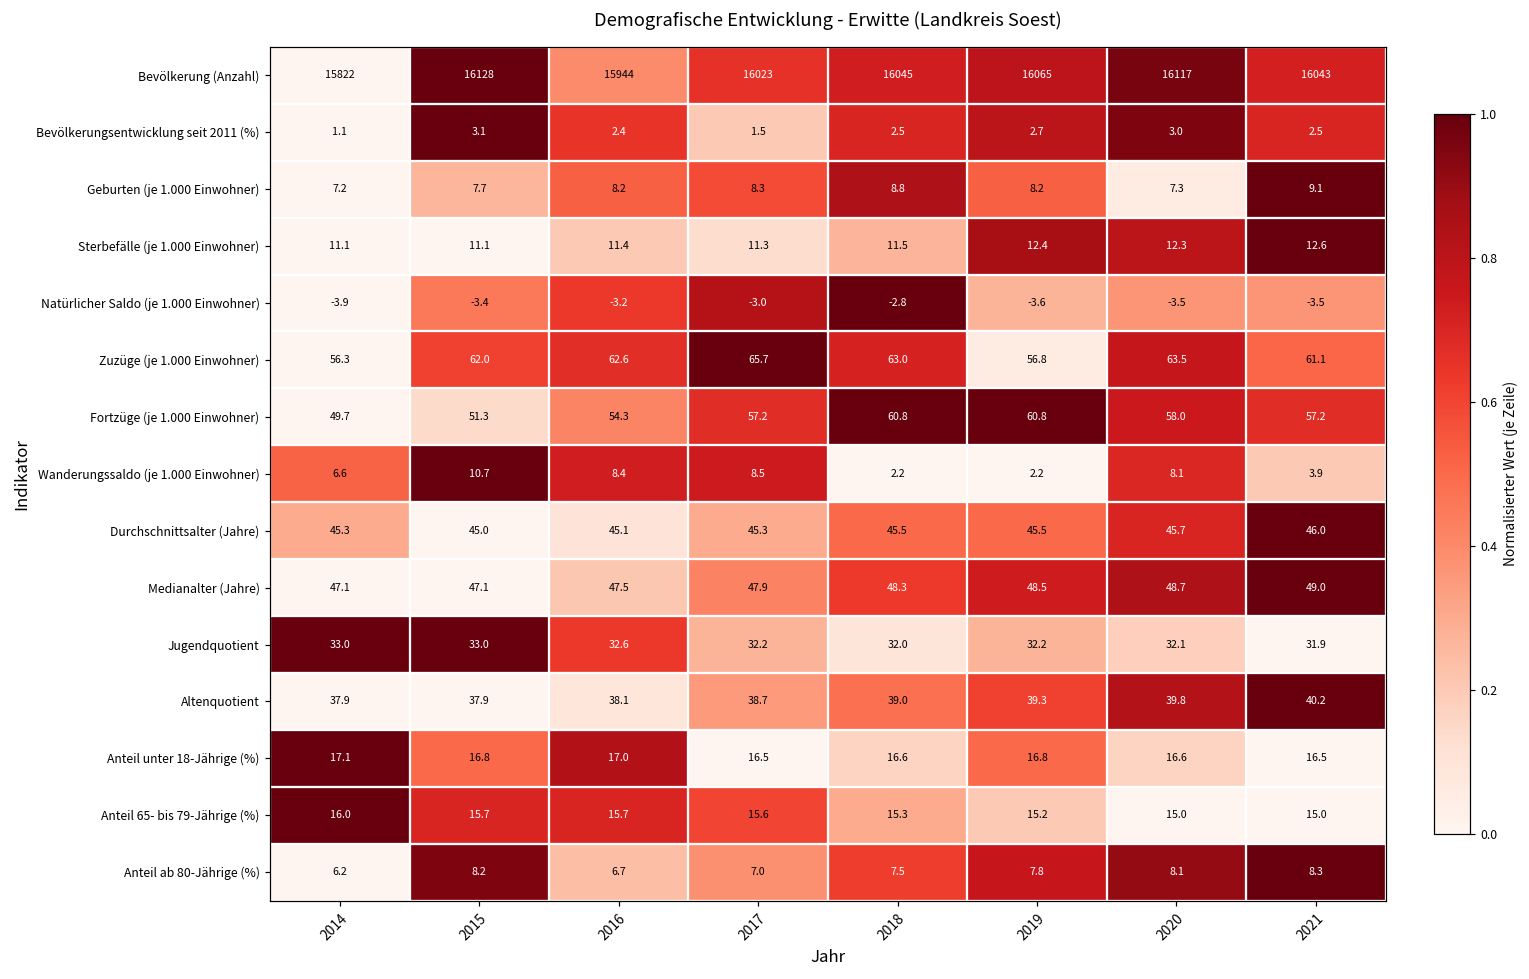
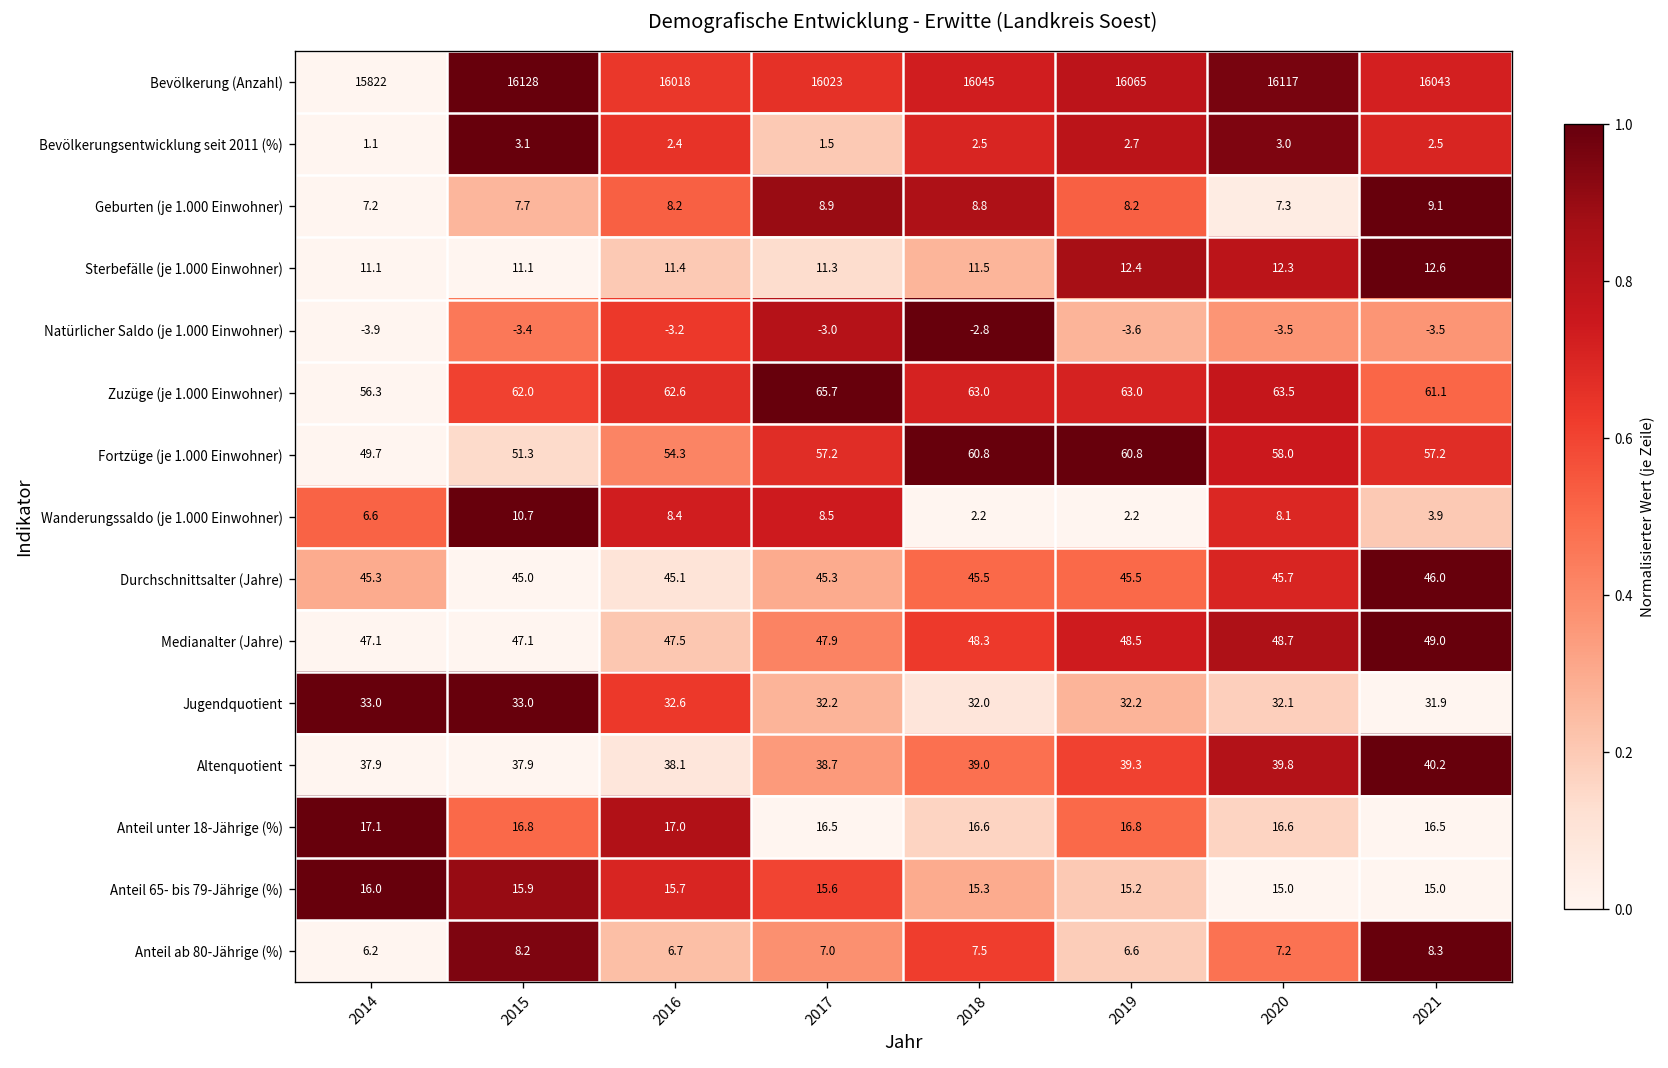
Bevölkerung (Anzahl), 2016: 15944 -> 16018
Geburten (je 1.000 Einwohner), 2017: 8.3 -> 8.9
Zuzüge (je 1.000 Einwohner), 2019: 56.8 -> 63.0
Anteil 65- bis 79-Jährige (%), 2015: 15.7 -> 15.9
Anteil ab 80-Jährige (%), 2019: 7.8 -> 6.6
Anteil ab 80-Jährige (%), 2020: 8.1 -> 7.2
